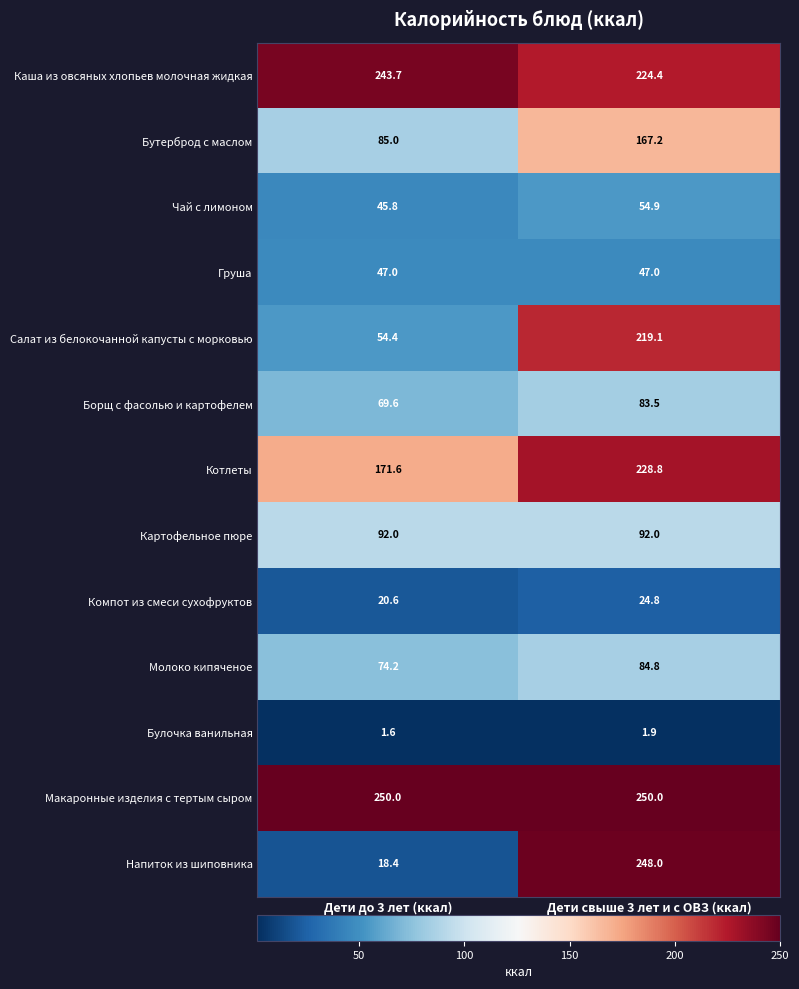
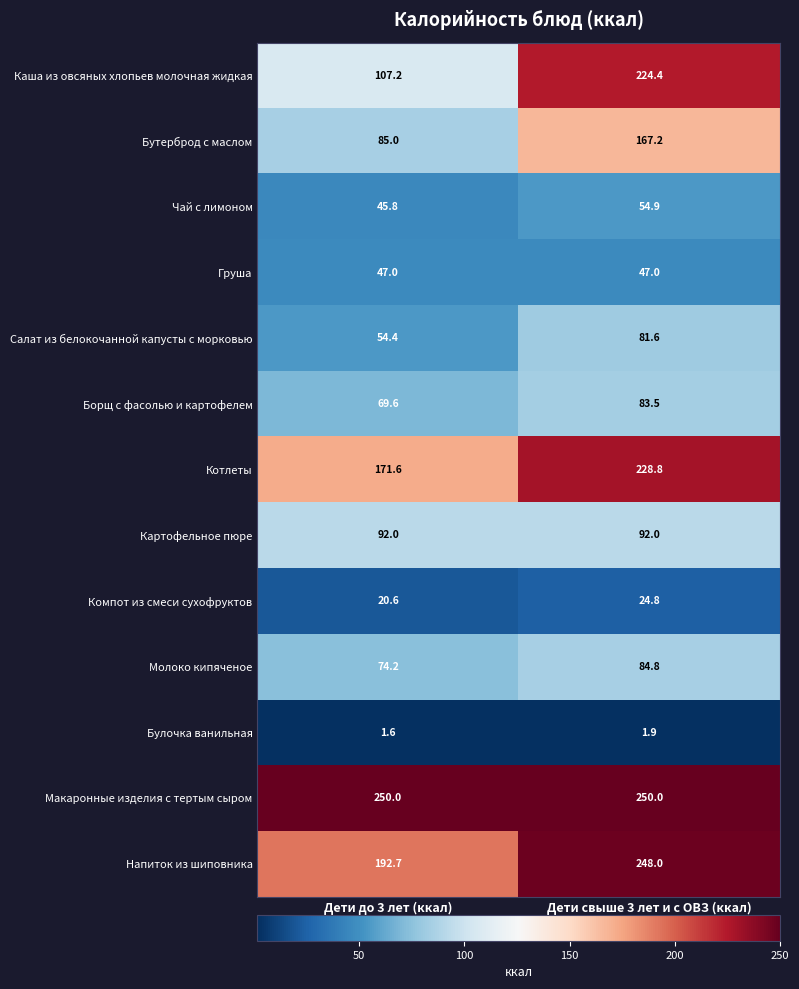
Каша из овсяных хлопьев молочная жидкая, Дети до 3 лет (ккал): 243.7 -> 107.2
Салат из белокочанной капусты с морковью, Дети свыше 3 лет и с ОВЗ (ккал): 219.1 -> 81.6
Напиток из шиповника, Дети до 3 лет (ккал): 18.4 -> 192.7
